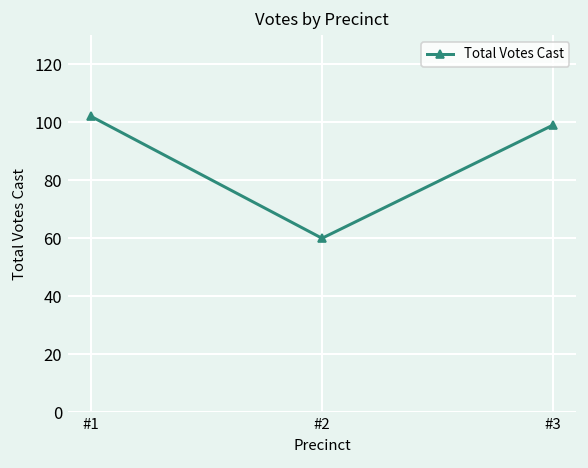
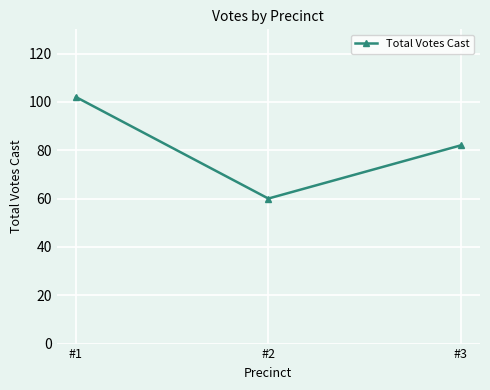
#3: 99 -> 82
